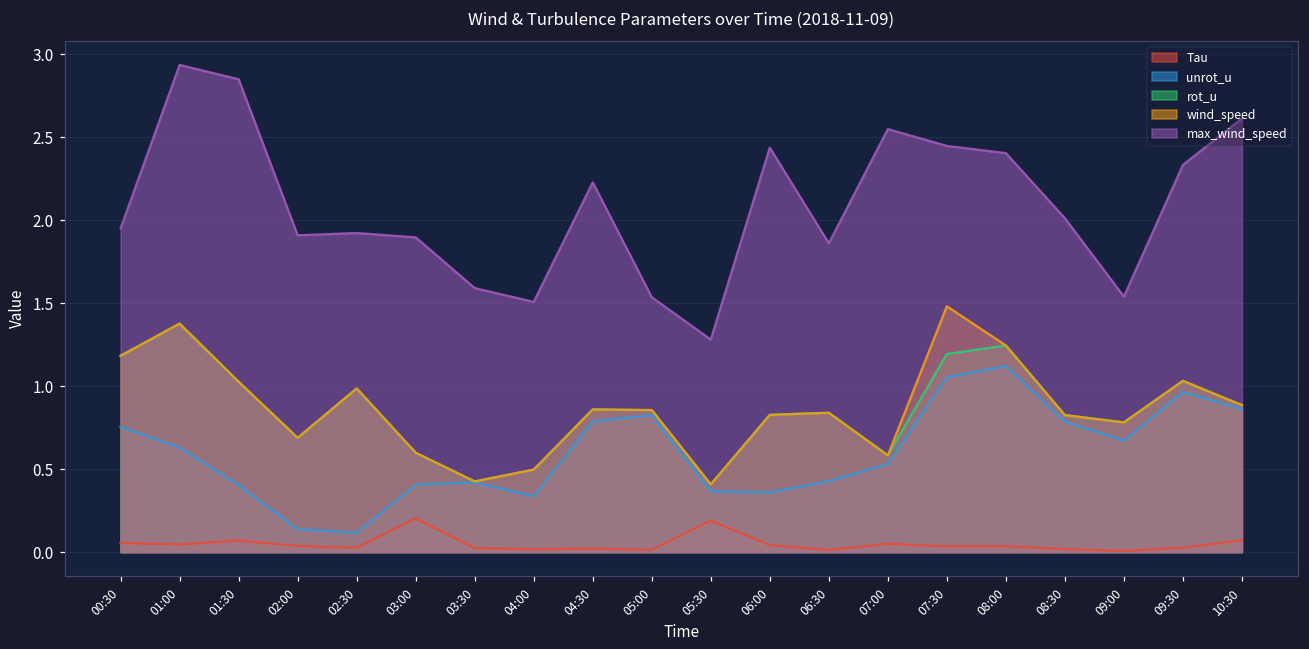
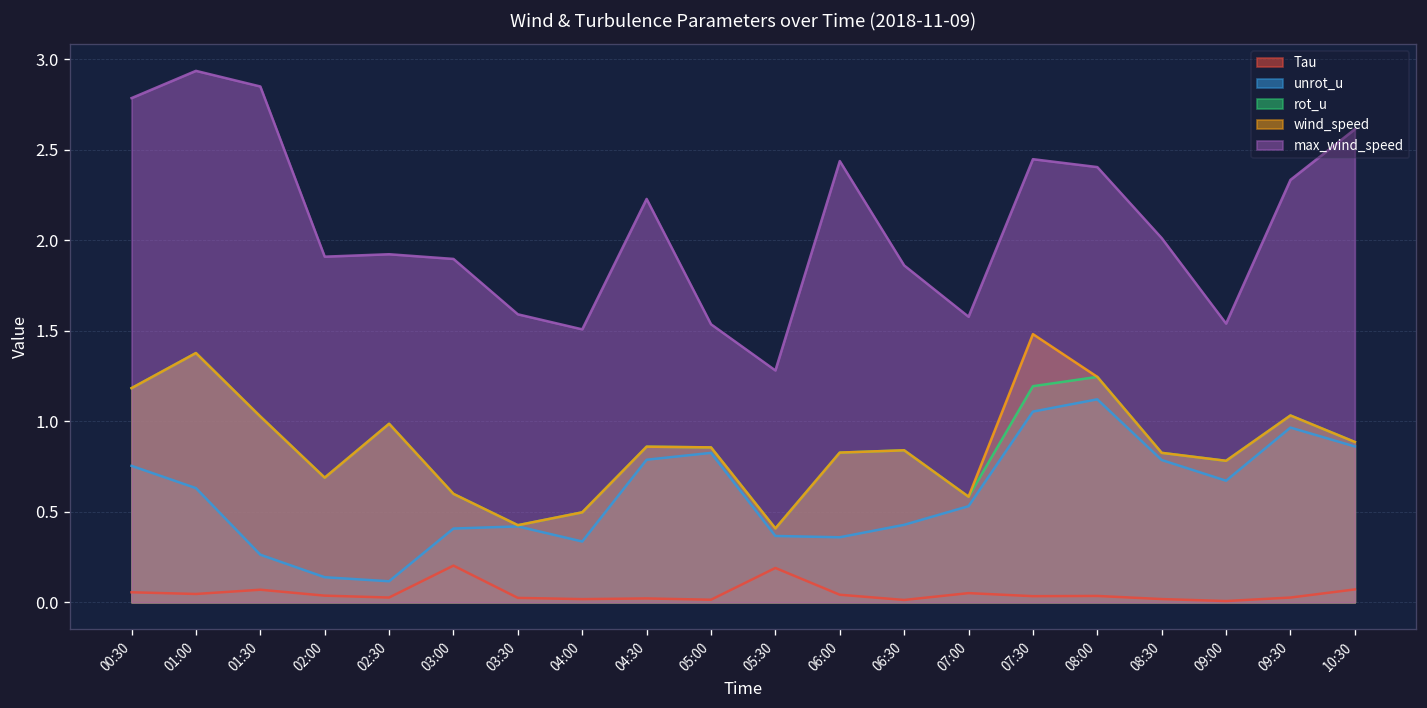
max_wind_speed, 00:30: 1.95 -> 2.79
unrot_u, 01:30: 0.40 -> 0.26
max_wind_speed, 07:00: 2.55 -> 1.58
